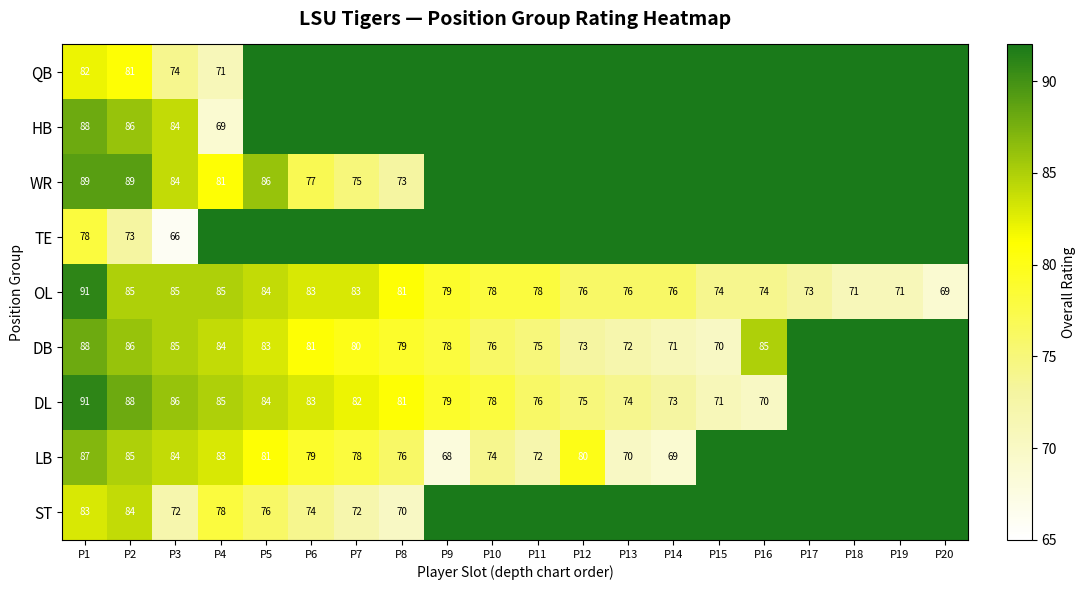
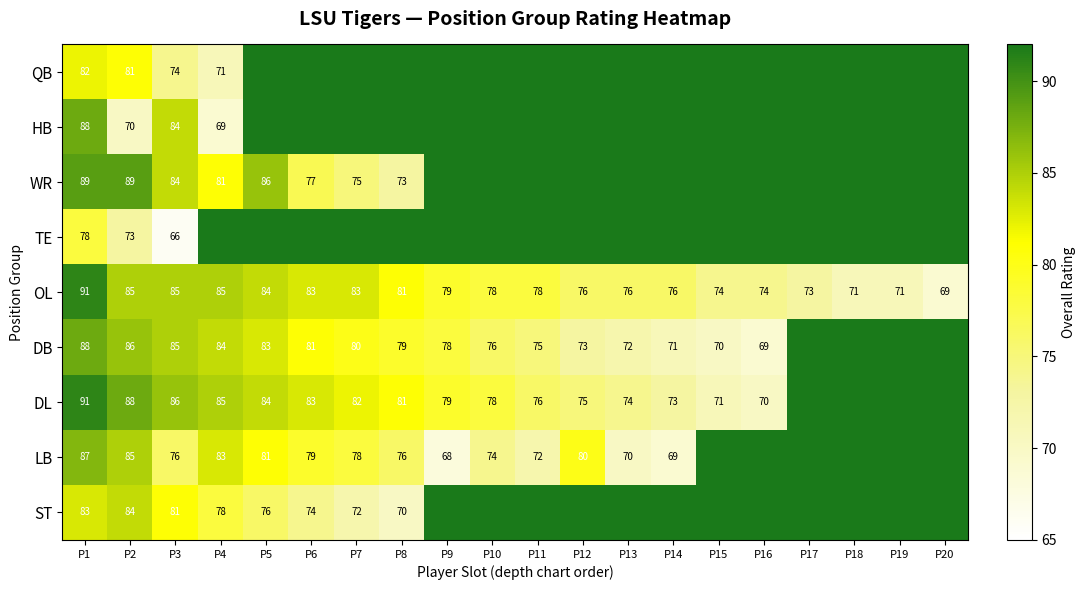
HB, P2: 86 -> 70
DB, P16: 85 -> 69
LB, P3: 84 -> 76
ST, P3: 72 -> 81
